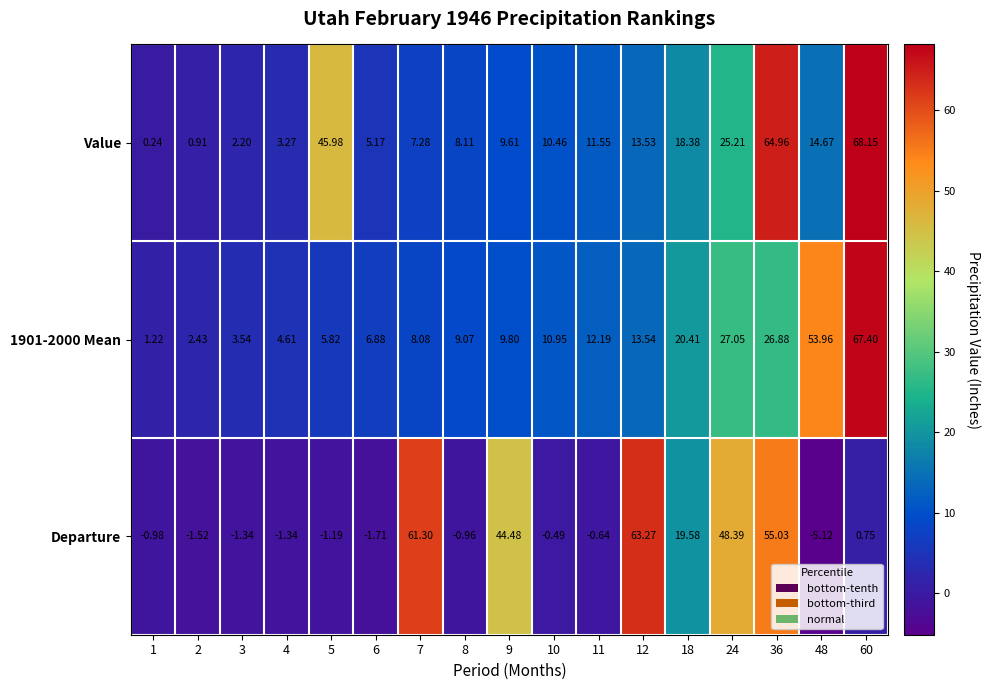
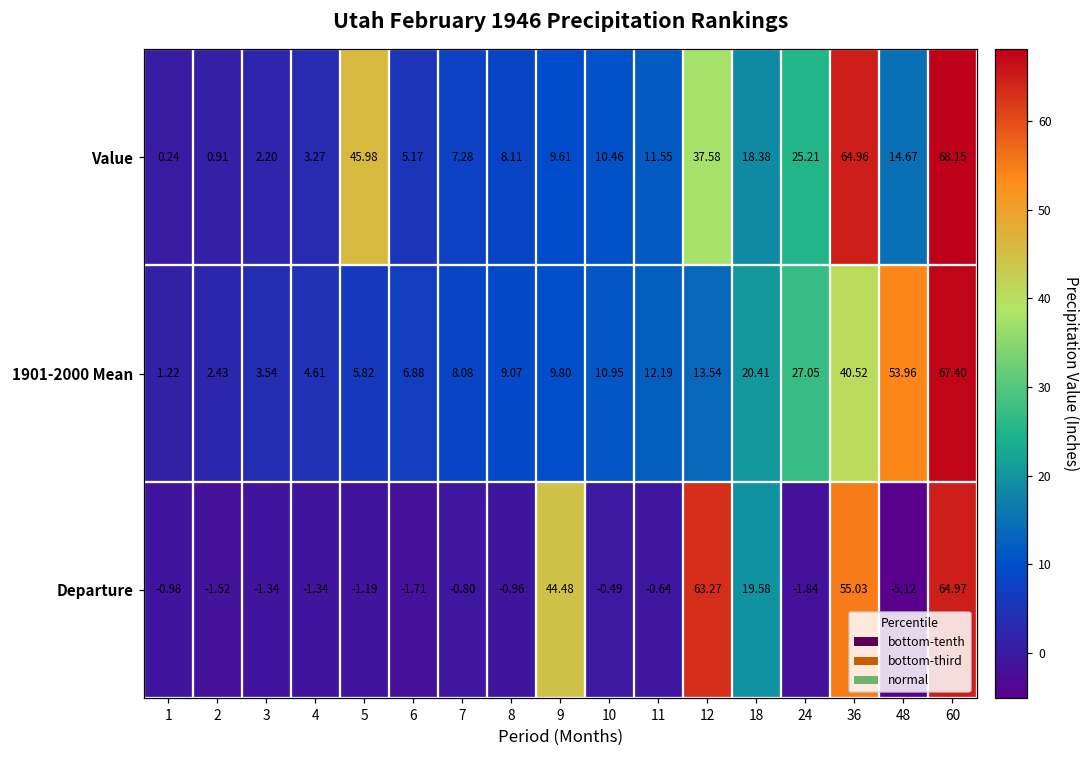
Value, 12: 13.53 -> 37.58
1901-2000 Mean, 36: 26.88 -> 40.52
Departure, 7: 61.30 -> -0.80
Departure, 24: 48.39 -> -1.84
Departure, 60: 0.75 -> 64.97
